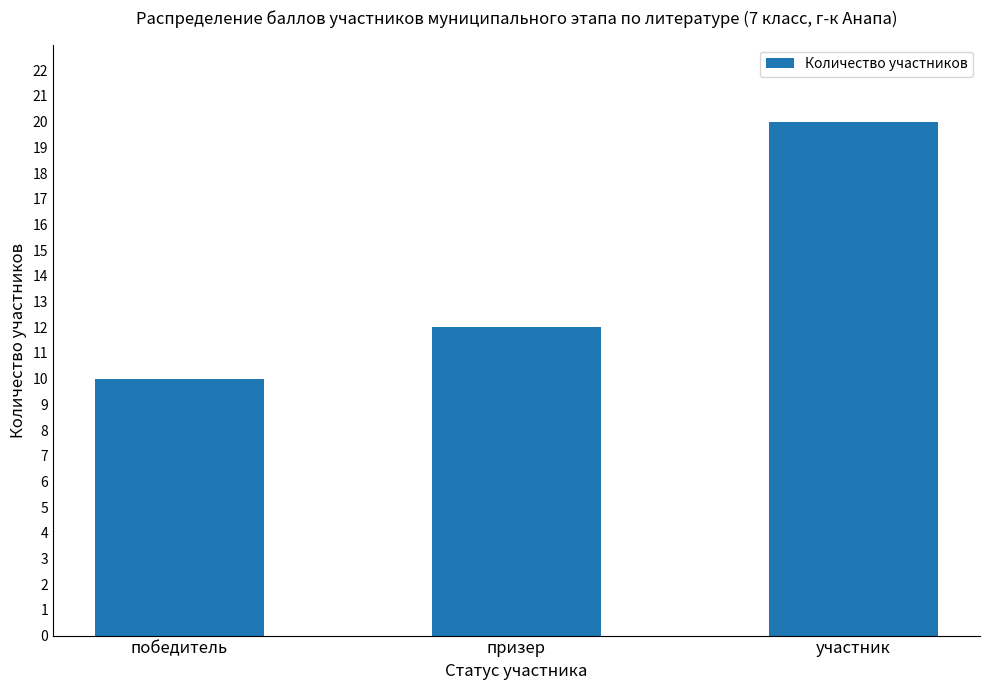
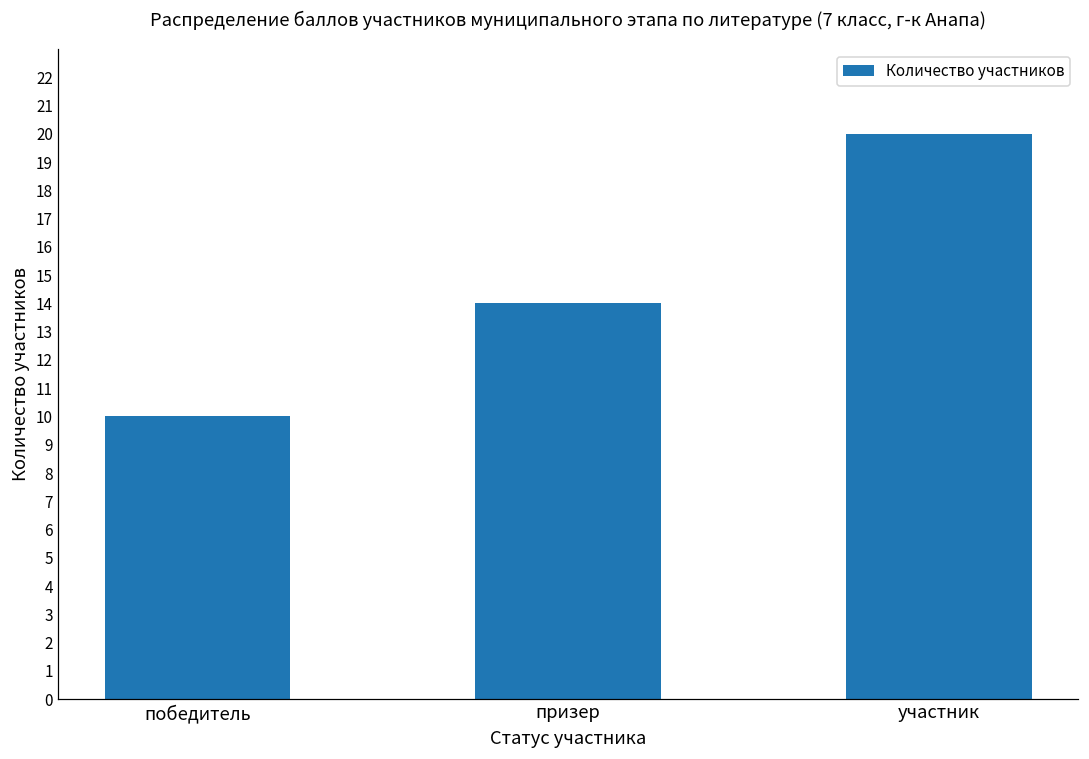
призер: 12 -> 14
